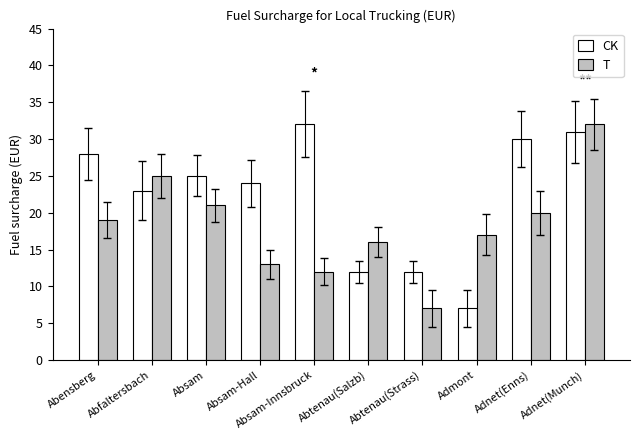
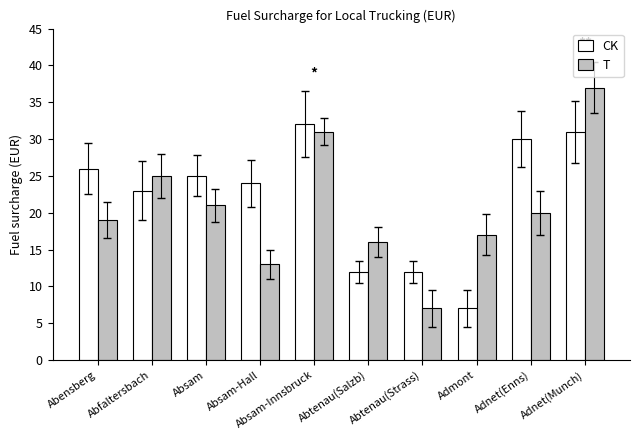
CK, Abensberg: 28 -> 26
T, Absam-Innsbruck: 12 -> 31
T, Adnet(Munch): 32 -> 37
